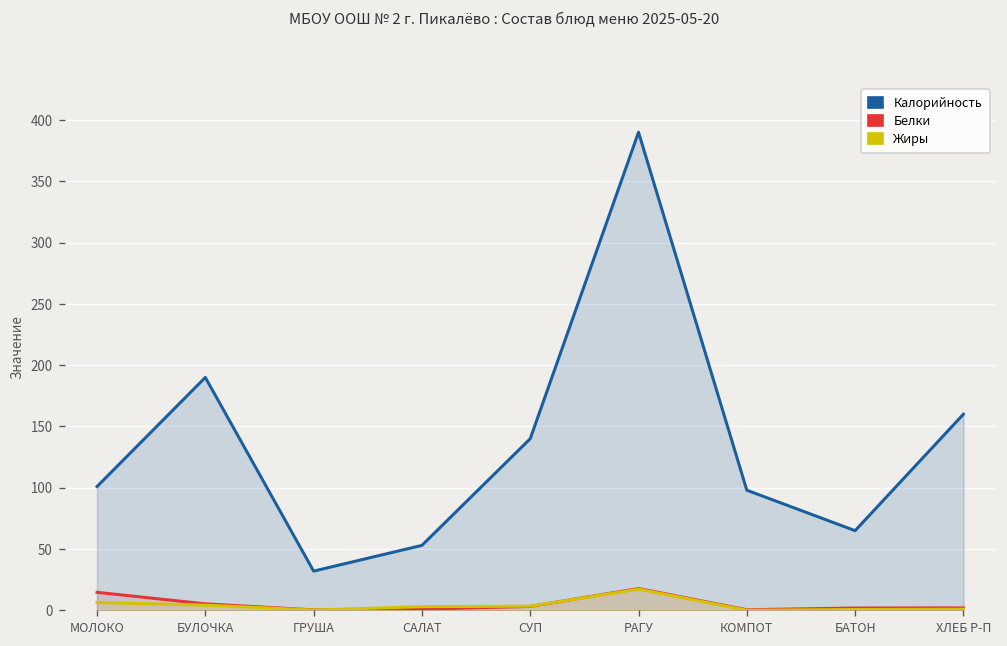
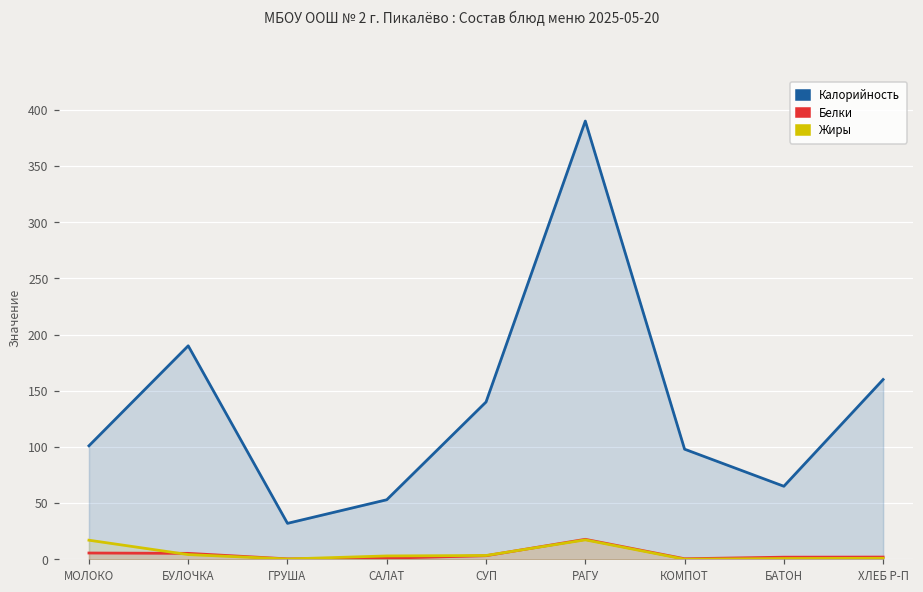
Белки, МОЛОКО: 15 -> 6
Жиры, МОЛОКО: 6 -> 17
